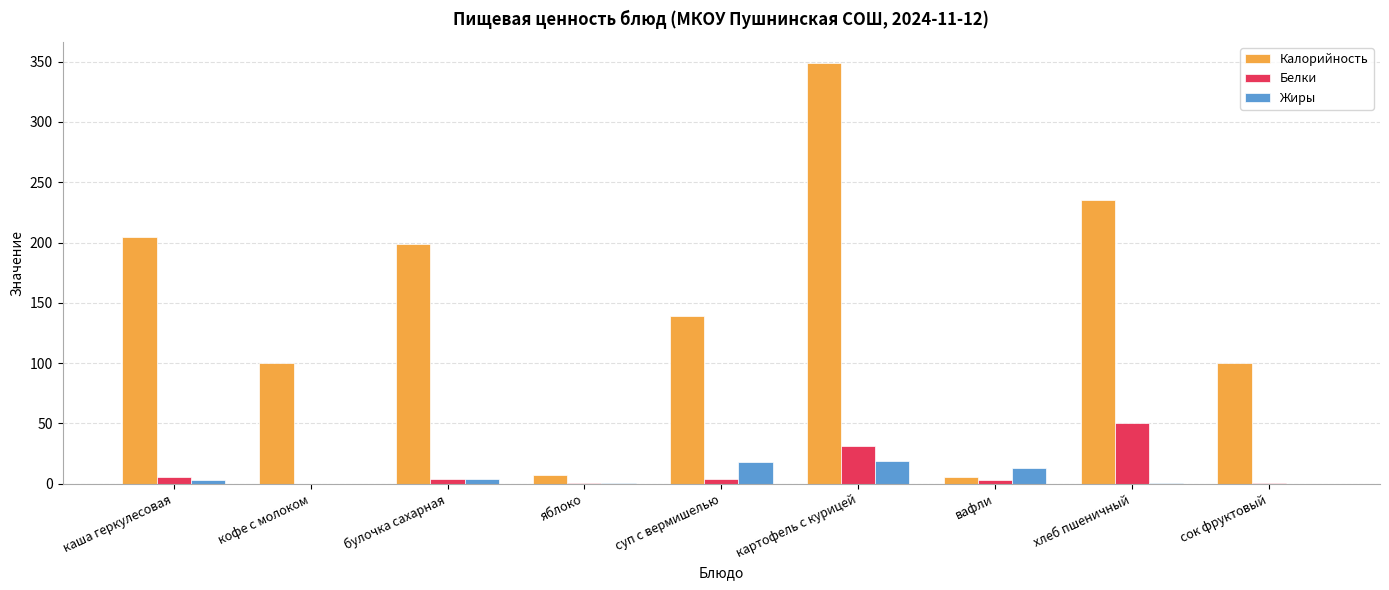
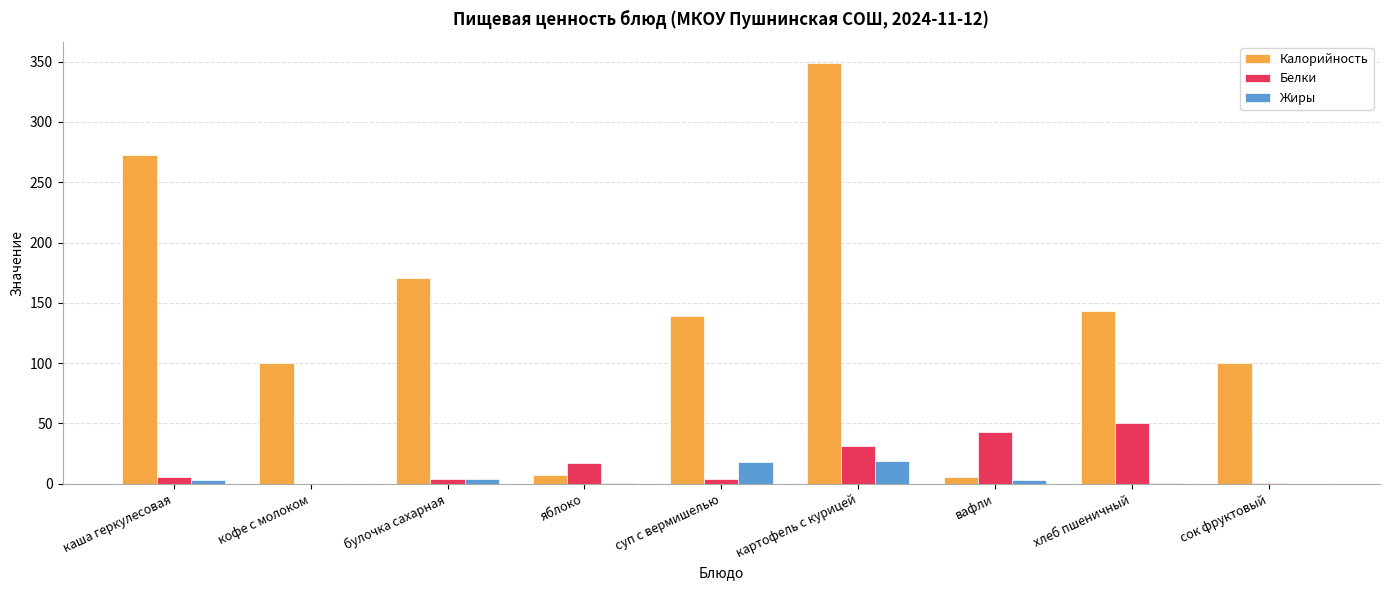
Калорийность, каша геркулесовая: 205 -> 273
Калорийность, булочка сахарная: 199 -> 171
Белки, яблоко: 1 -> 17
Белки, вафли: 3 -> 43
Жиры, вафли: 13 -> 3
Калорийность, хлеб пшеничный: 235 -> 143
